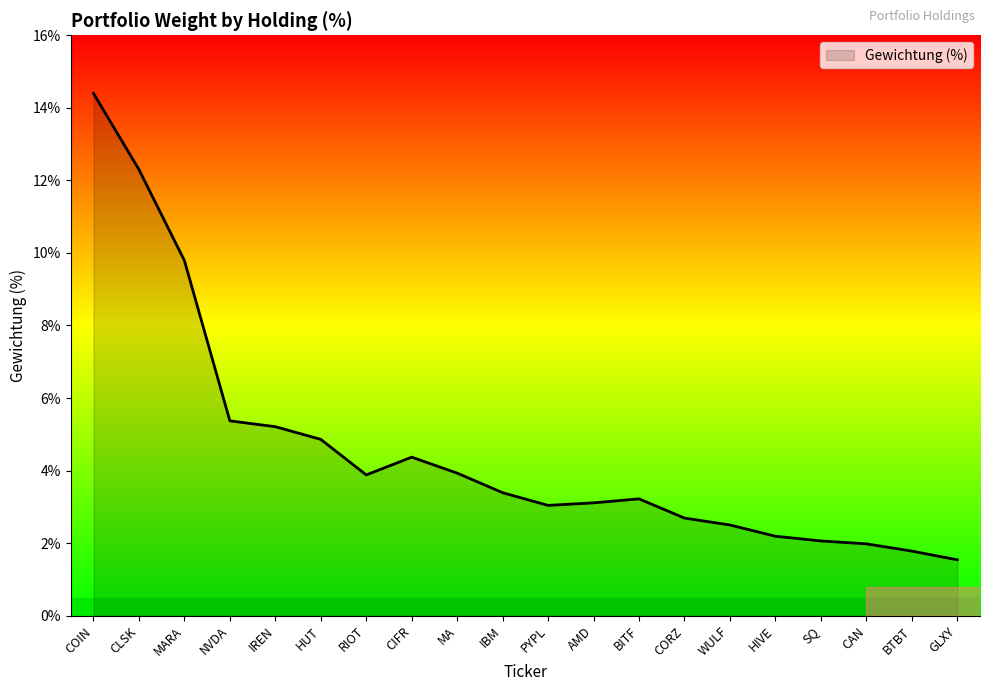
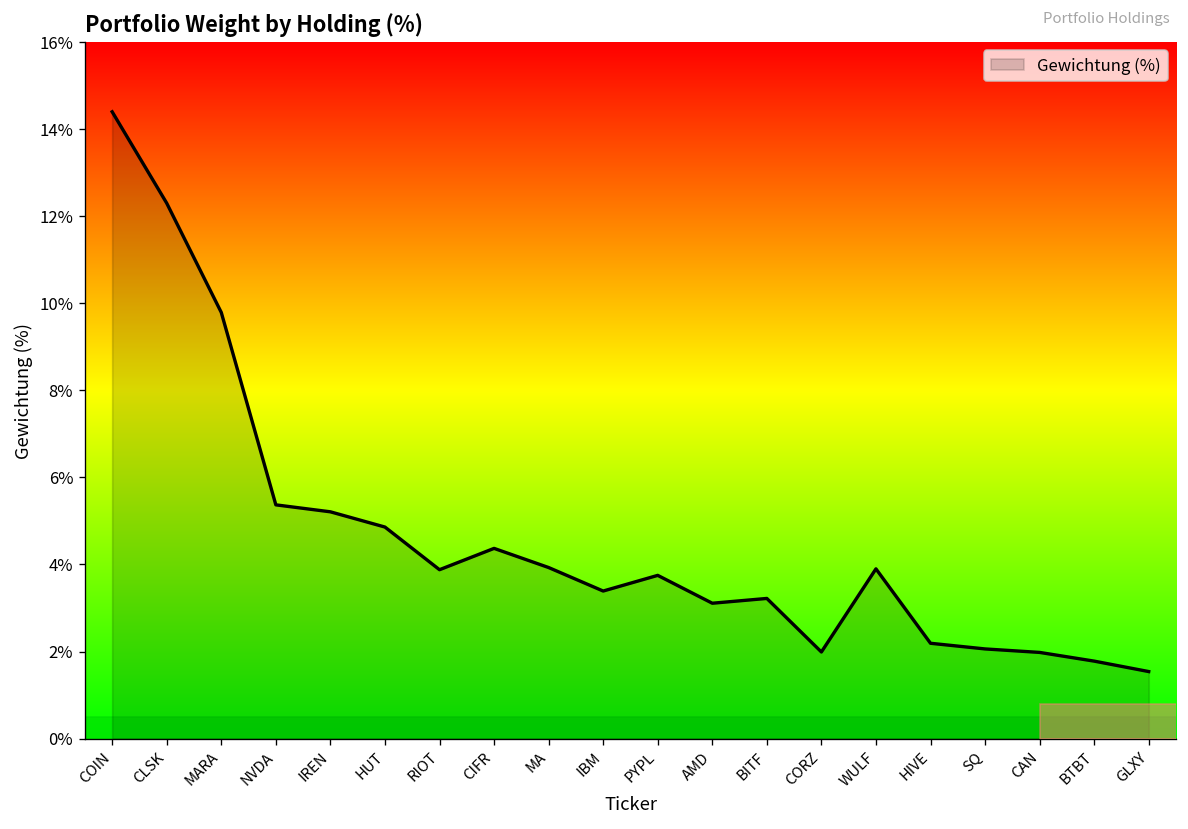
PYPL: 3.0% -> 3.8%
CORZ: 2.7% -> 2.0%
WULF: 2.5% -> 3.9%
